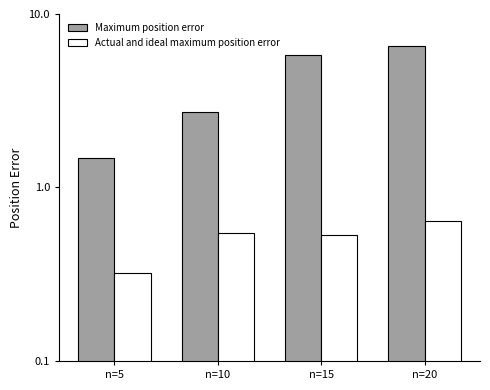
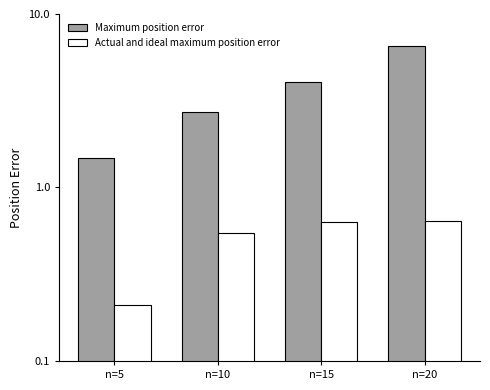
Actual and ideal maximum position error, n=5: 0.32 -> 0.21
Maximum position error, n=15: 5.8 -> 4.1
Actual and ideal maximum position error, n=15: 0.53 -> 0.63
